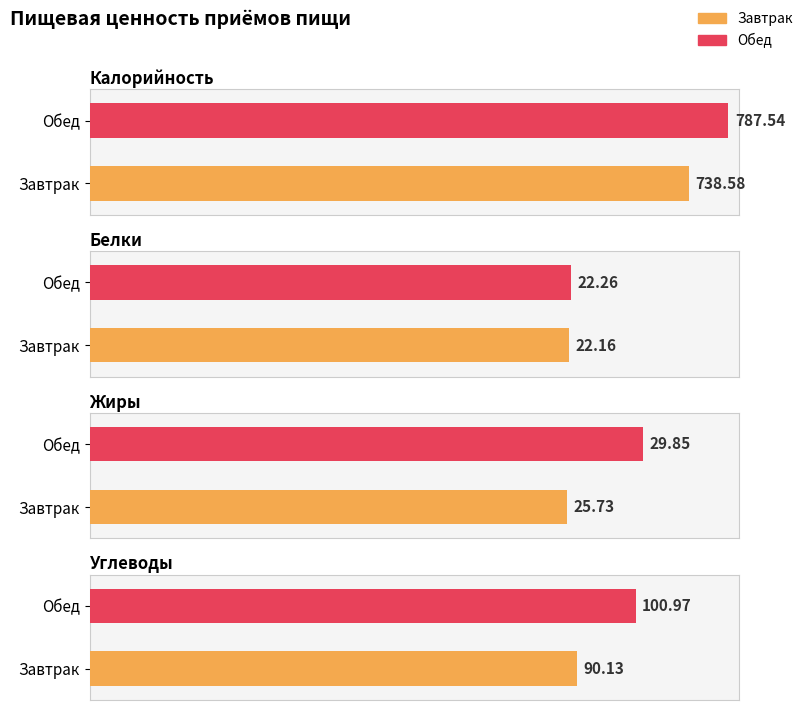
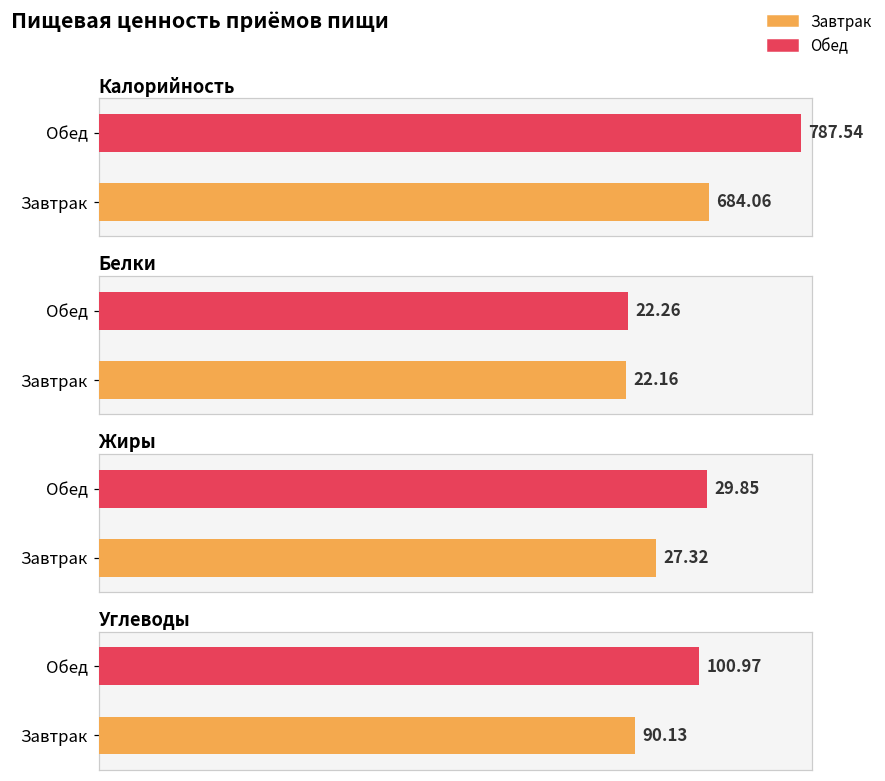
Калорийность, Завтрак: 738.58 -> 684.06
Жиры, Завтрак: 25.73 -> 27.32
